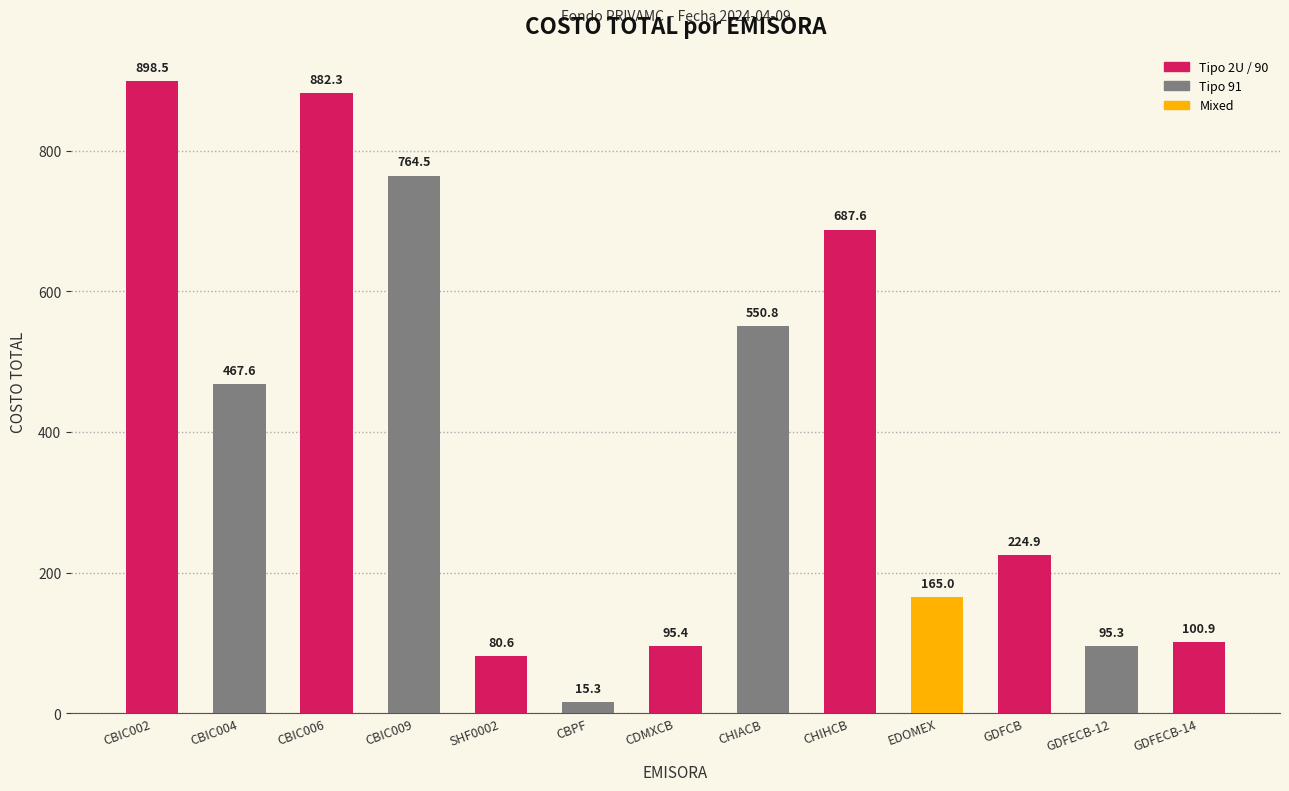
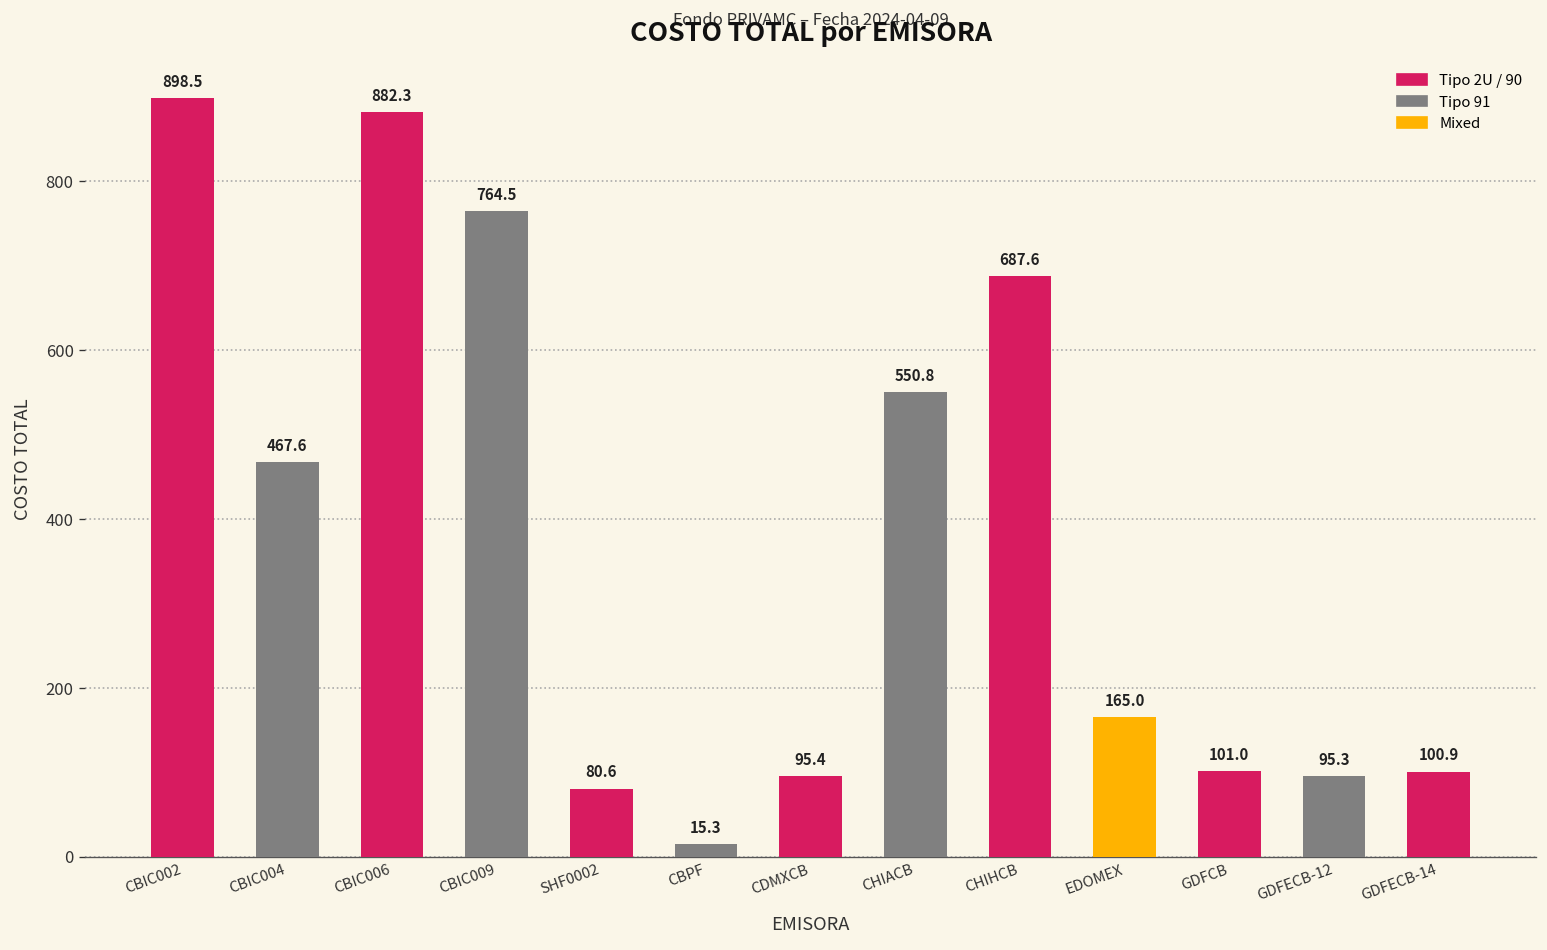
GDFCB: 224.9 -> 101.0
